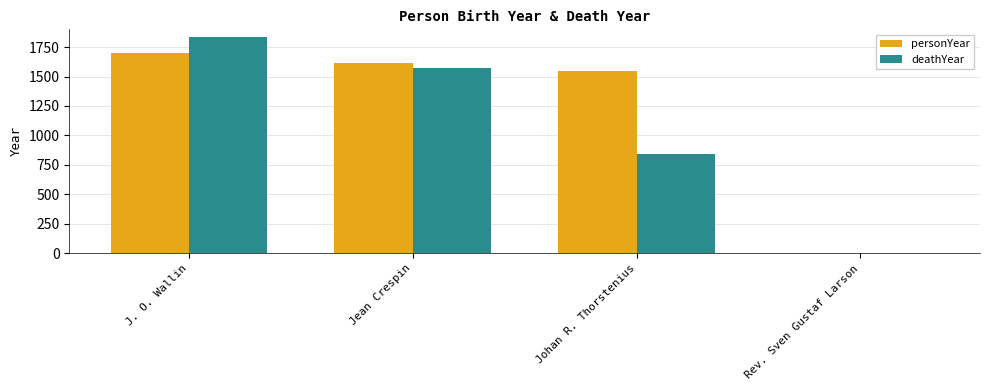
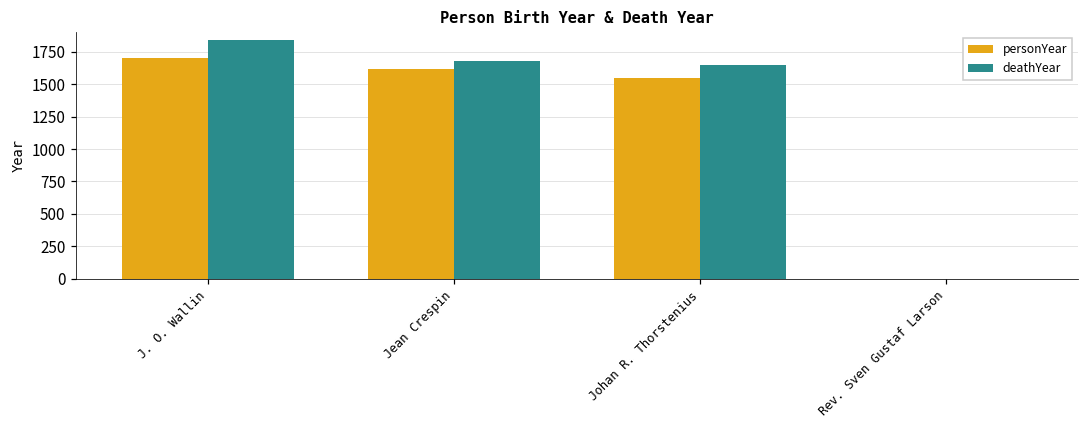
deathYear, Jean Crespin: 1570 -> 1680
deathYear, Johan R. Thorstenius: 840 -> 1650
